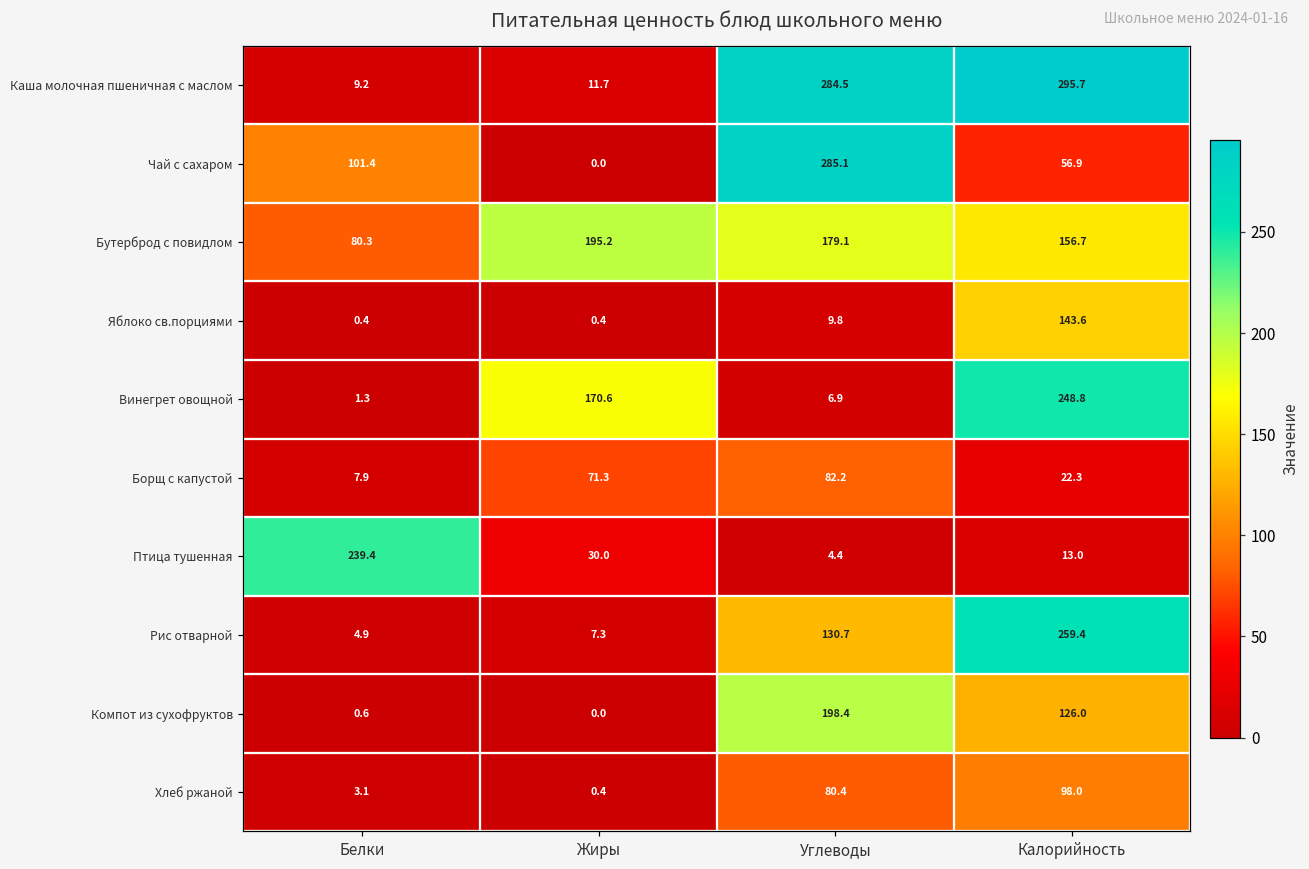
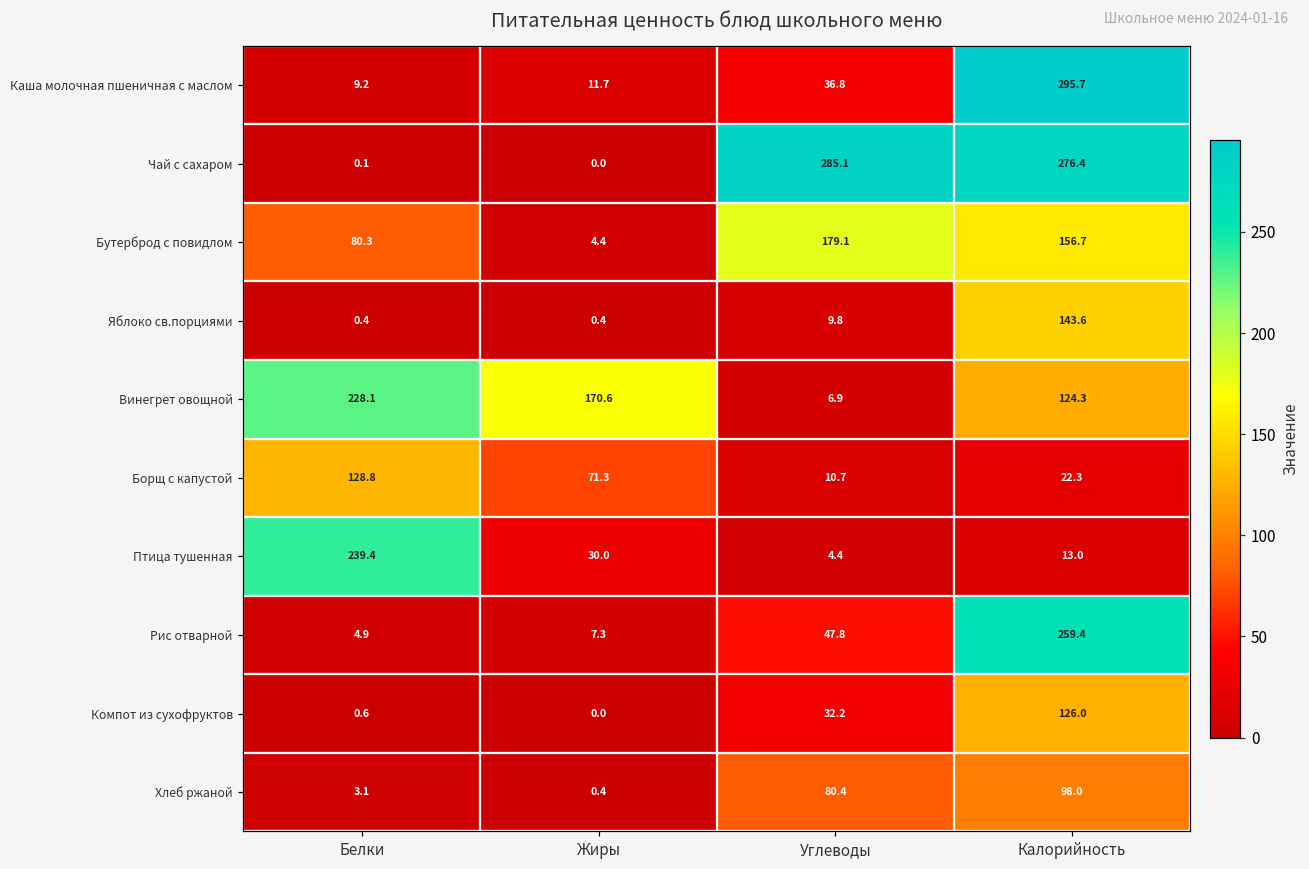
Каша молочная пшеничная с маслом, Углеводы: 284.5 -> 36.8
Чай с сахаром, Белки: 101.4 -> 0.1
Чай с сахаром, Калорийность: 56.9 -> 276.4
Бутерброд с повидлом, Жиры: 195.2 -> 4.4
Винегрет овощной, Белки: 1.3 -> 228.1
Винегрет овощной, Калорийность: 248.8 -> 124.3
Борщ с капустой, Белки: 7.9 -> 128.8
Борщ с капустой, Углеводы: 82.2 -> 10.7
Рис отварной, Углеводы: 130.7 -> 47.8
Компот из сухофруктов, Углеводы: 198.4 -> 32.2
